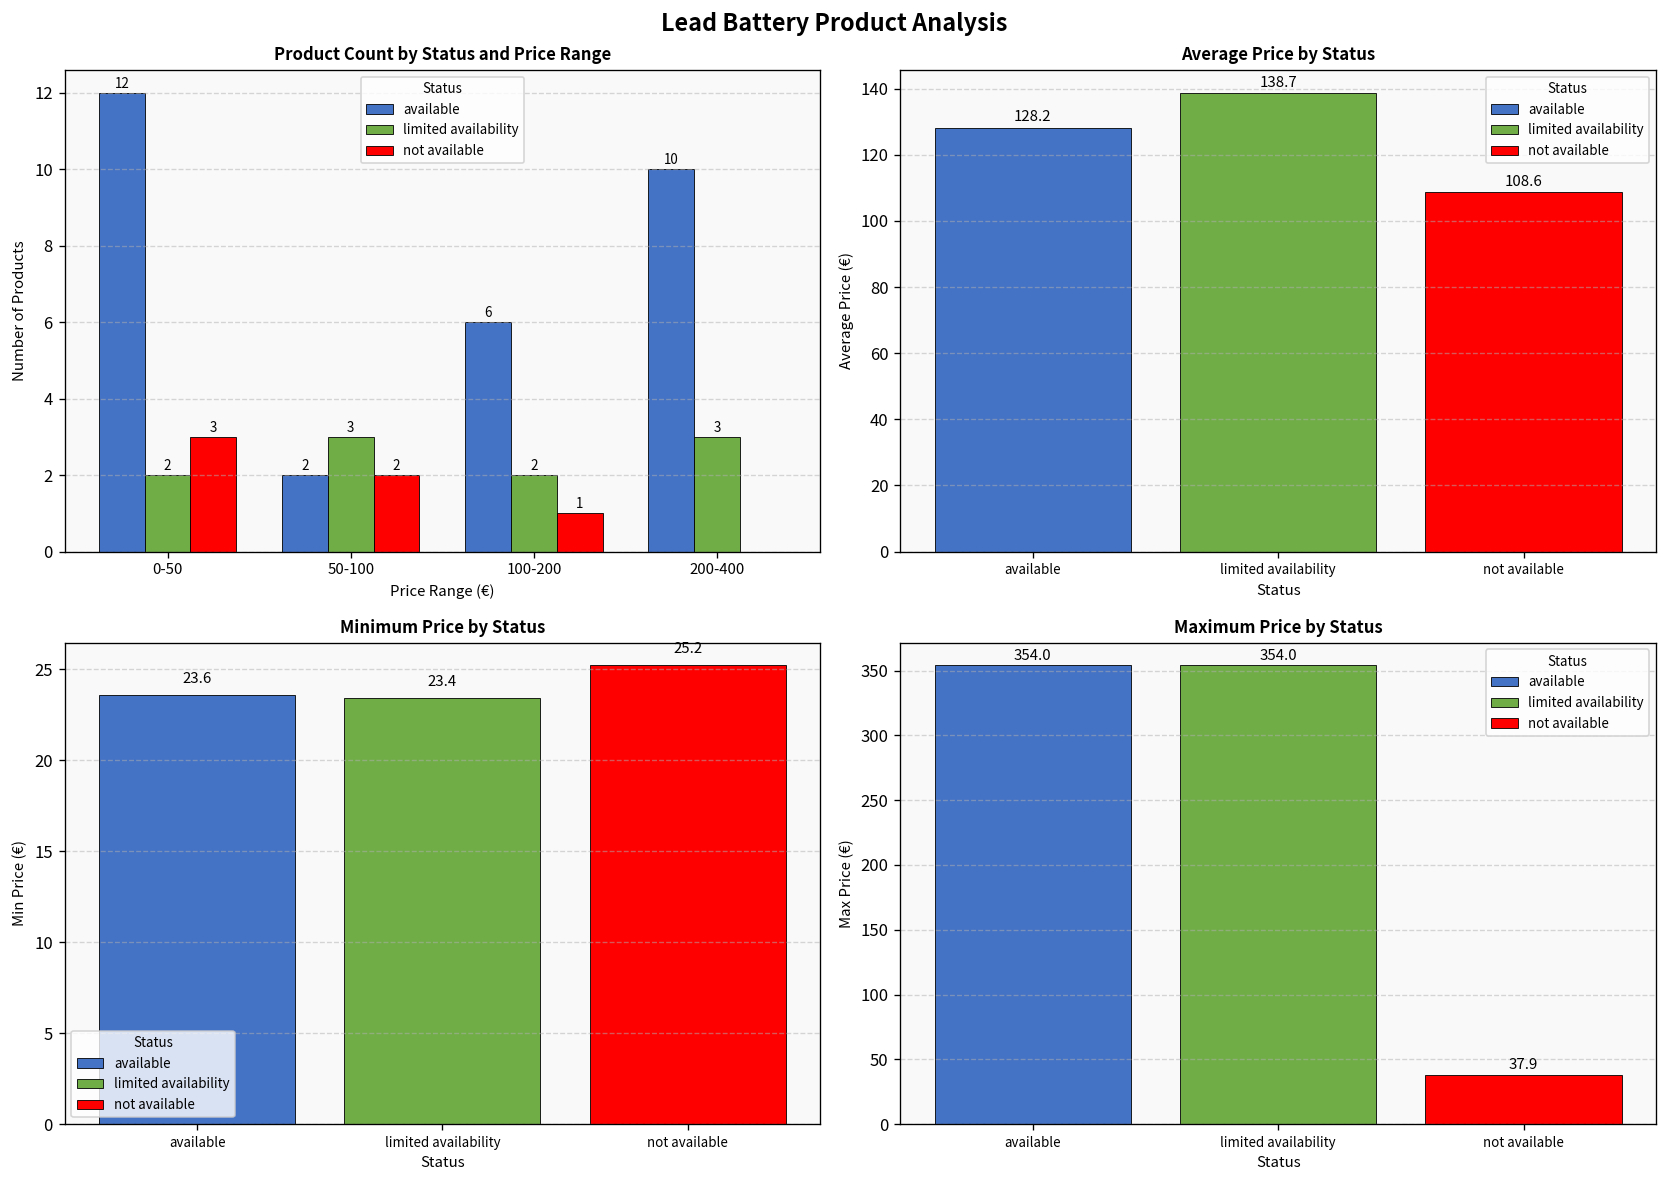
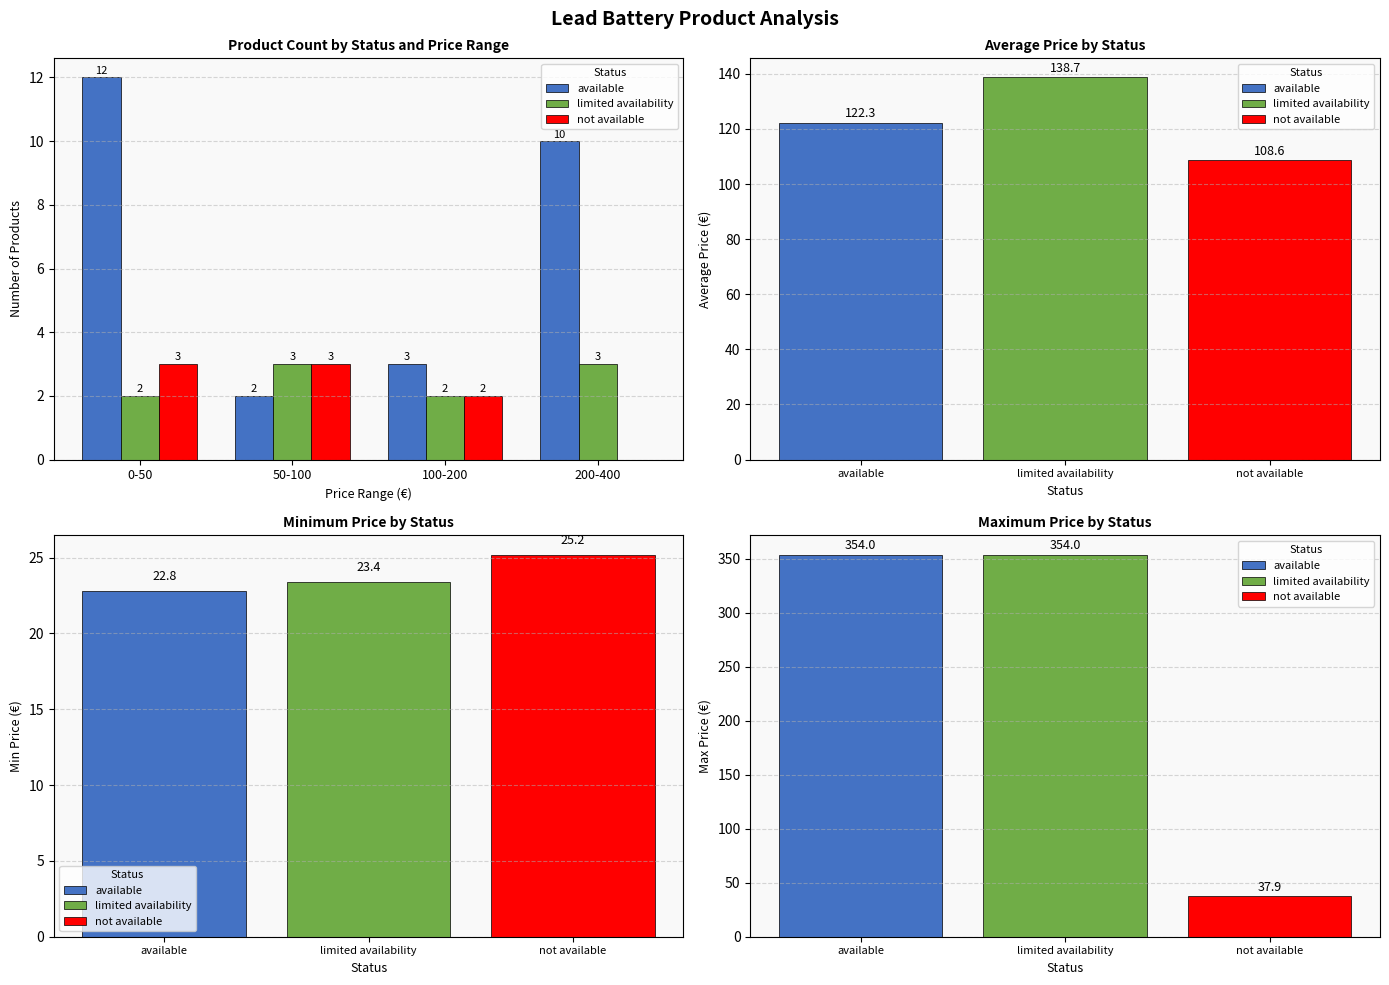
Product Count by Status and Price Range, not available, 50-100: 2 -> 3
Product Count by Status and Price Range, available, 100-200: 6 -> 3
Product Count by Status and Price Range, not available, 100-200: 1 -> 2
Average Price by Status, available: 128.2 -> 122.3
Minimum Price by Status, available: 23.6 -> 22.8
